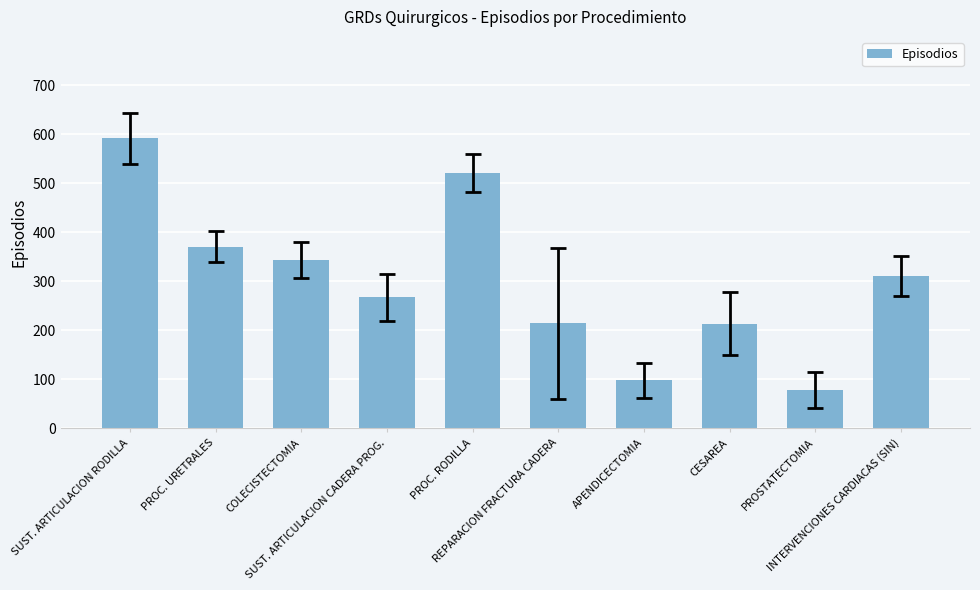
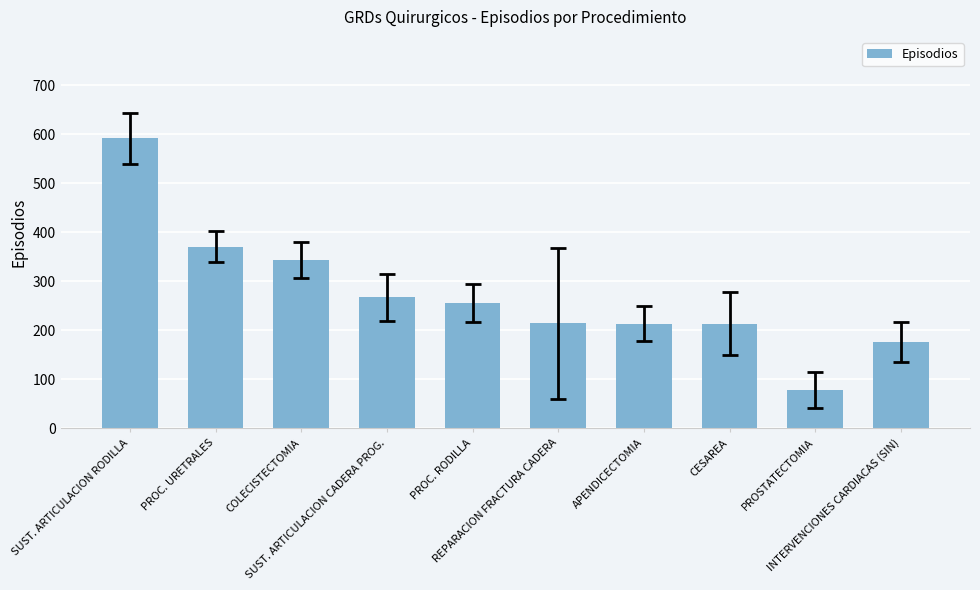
Episodios, PROC. RODILLA: 520 -> 260
Episodios, APENDICECTOMIA: 100 -> 210
Episodios, INTERVENCIONES CARDIACAS (SIN): 310 -> 180
